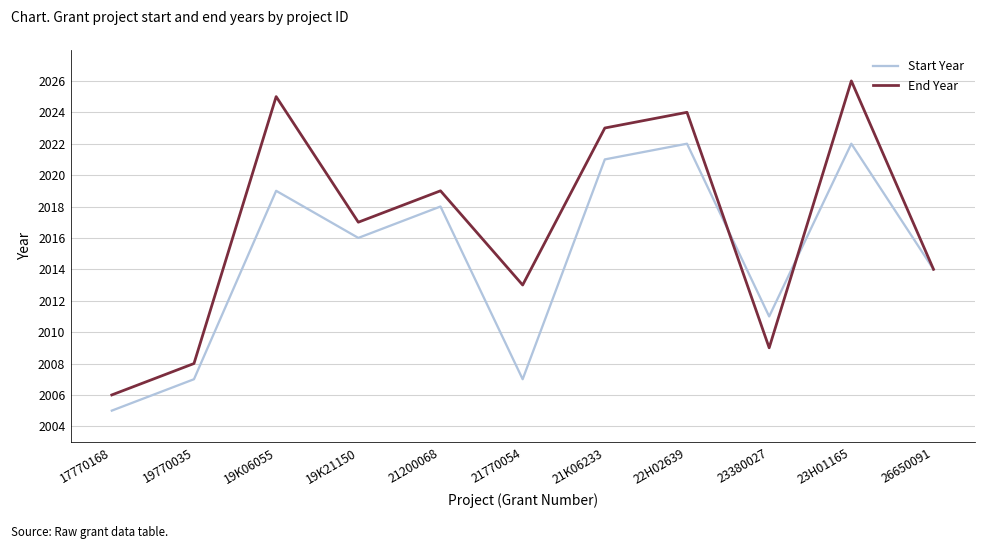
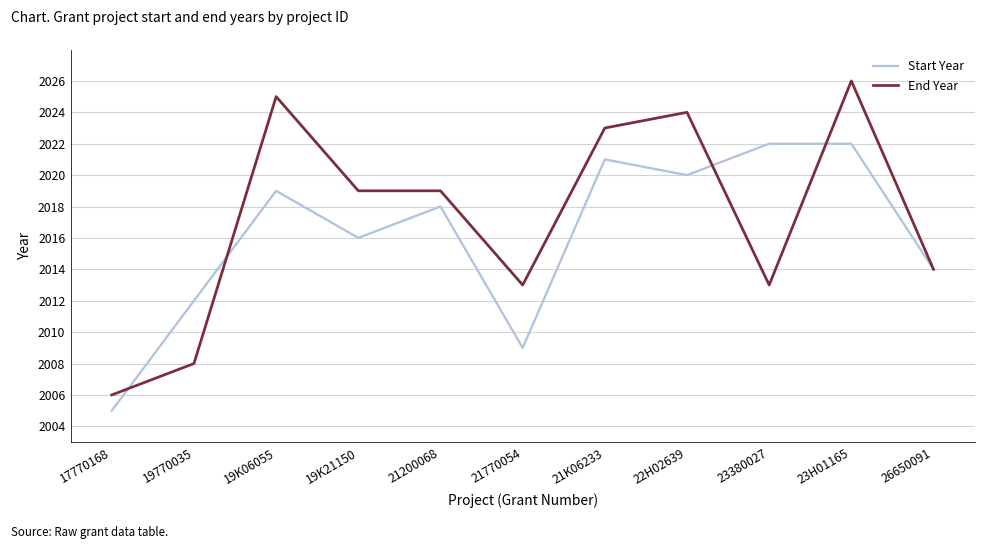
Start Year, 19770035: 2007 -> 2012
End Year, 19K21150: 2017 -> 2019
Start Year, 21770054: 2007 -> 2009
Start Year, 22H02639: 2022 -> 2020
Start Year, 23380027: 2011 -> 2022
End Year, 23380027: 2009 -> 2013
